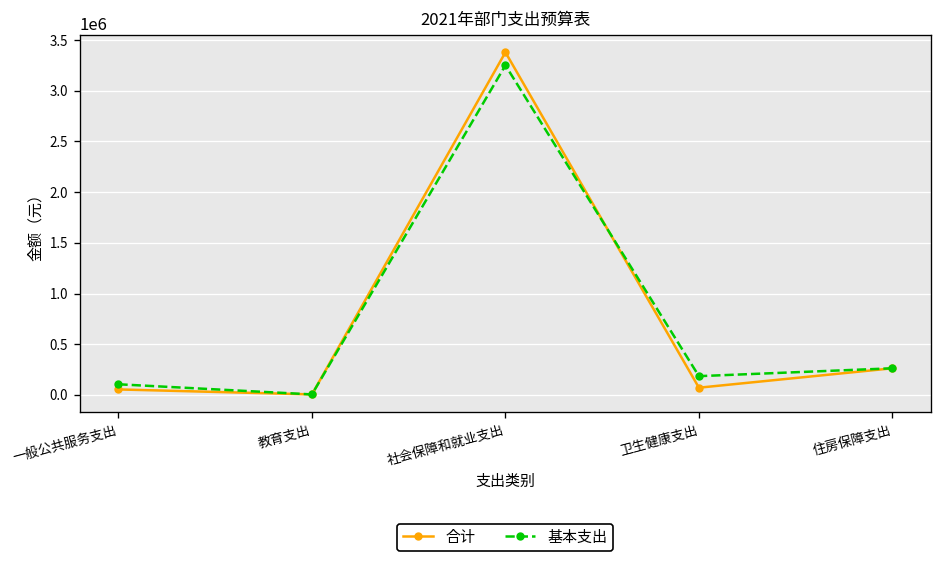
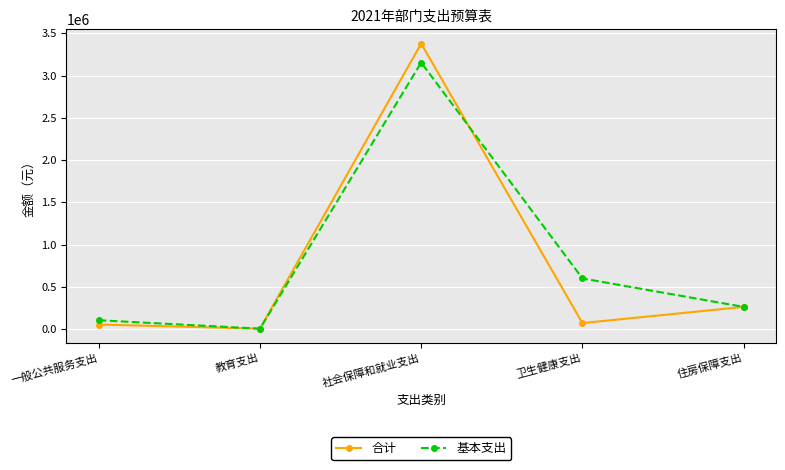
基本支出, 社会保障和就业支出: 3300000 -> 3200000
基本支出, 卫生健康支出: 200000 -> 600000
